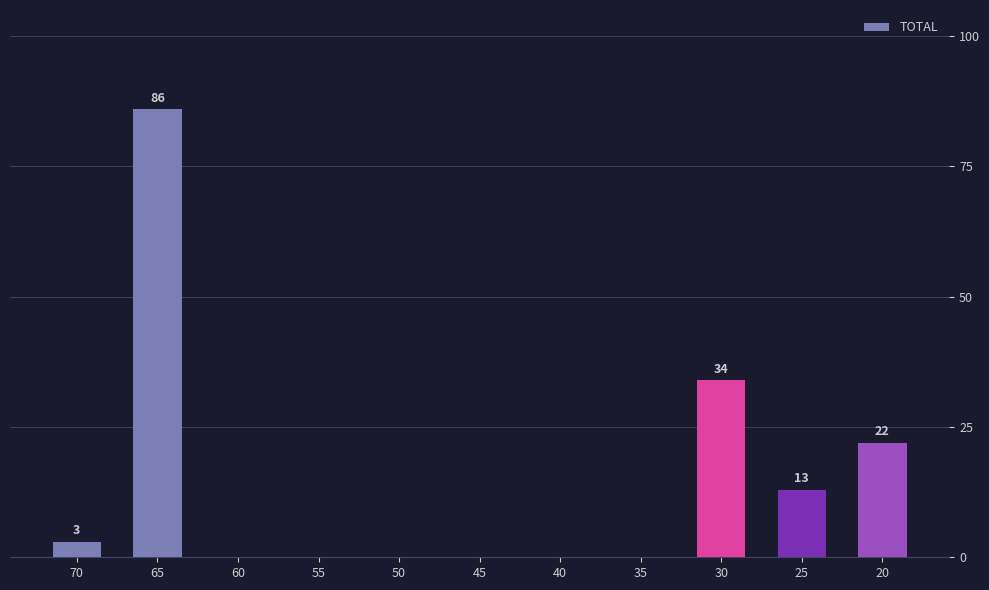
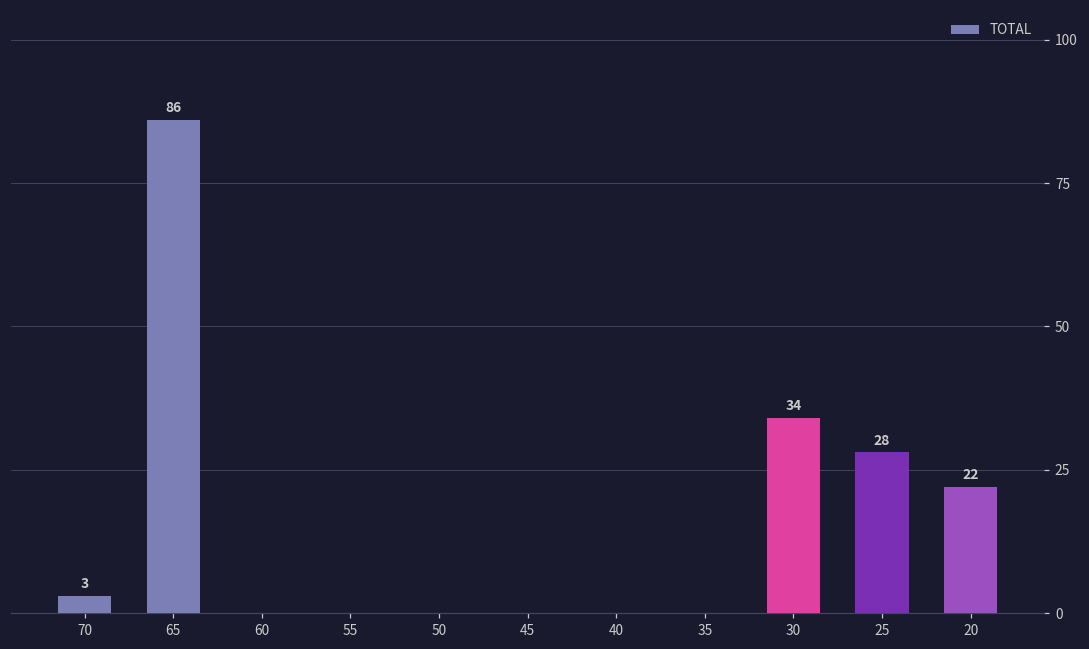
25: 13 -> 28
